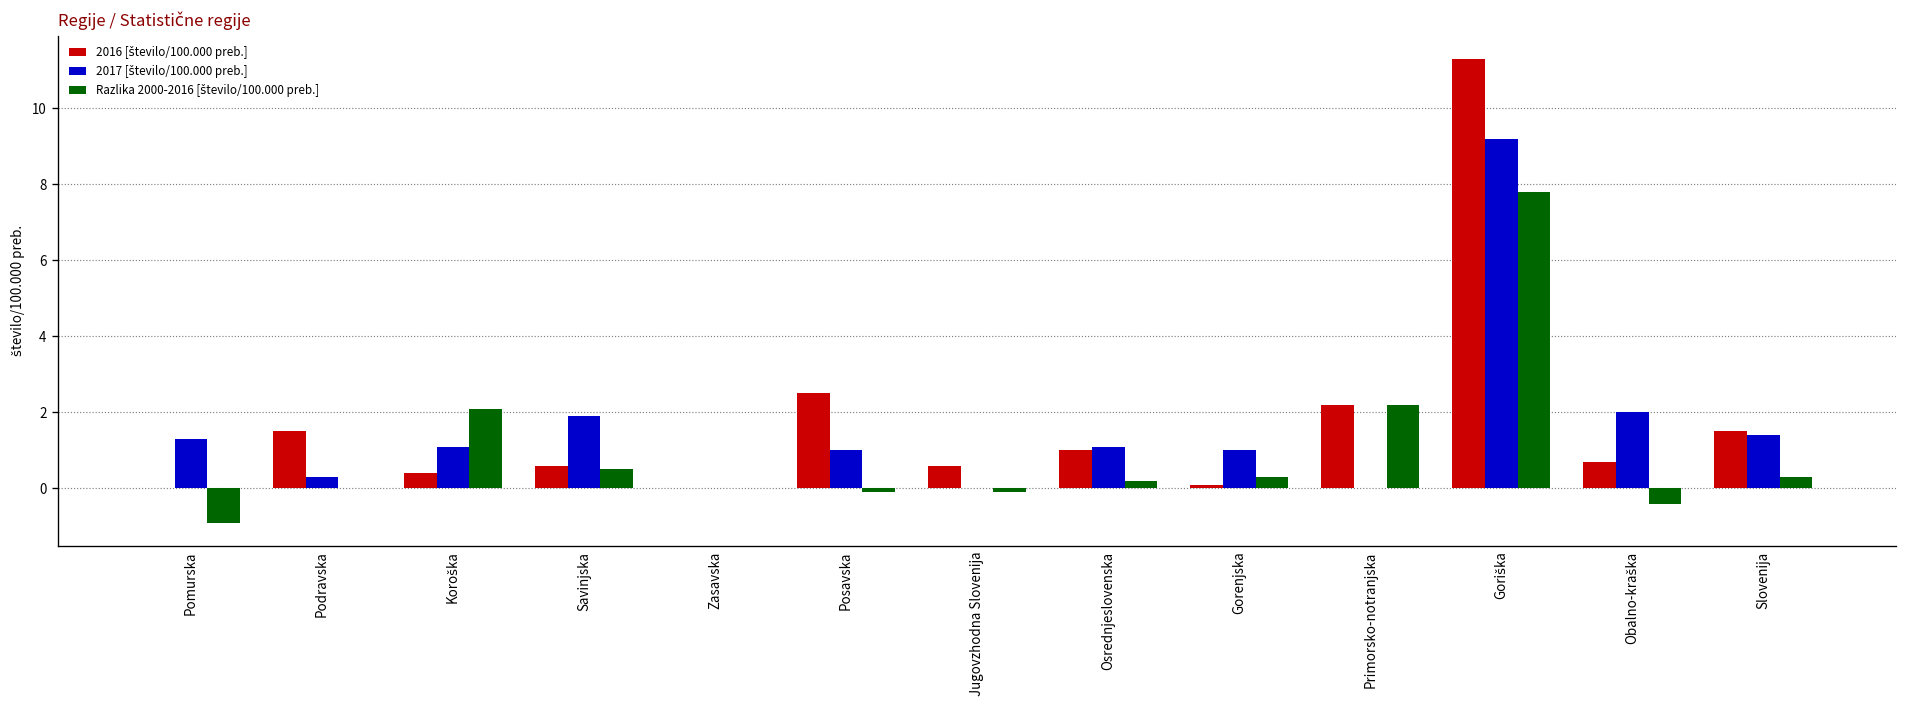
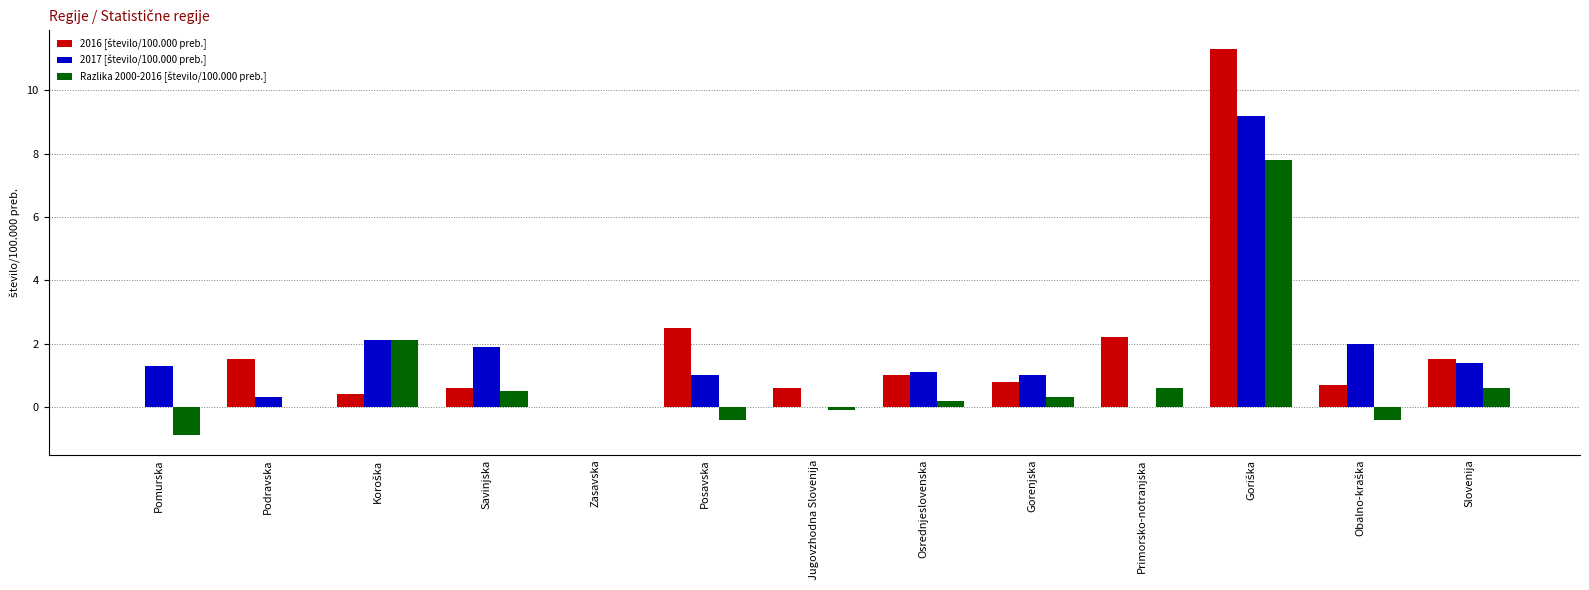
2017 [število/100.000 preb.], Koroška: 1.1 -> 2.1
Razlika 2000-2016 [število/100.000 preb.], Posavska: -0.1 -> -0.4
2016 [število/100.000 preb.], Gorenjska: 0.1 -> 0.8
Razlika 2000-2016 [število/100.000 preb.], Primorsko-notranjska: 2.2 -> 0.6
Razlika 2000-2016 [število/100.000 preb.], Slovenija: 0.3 -> 0.6
